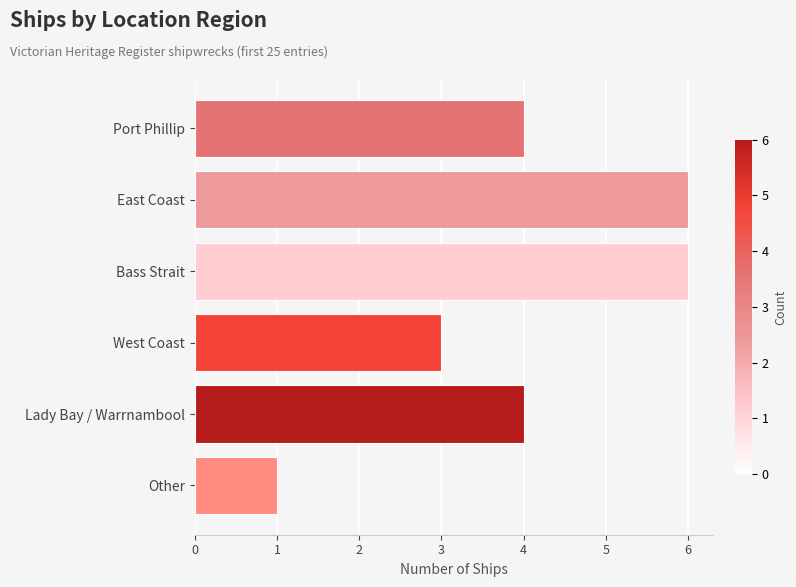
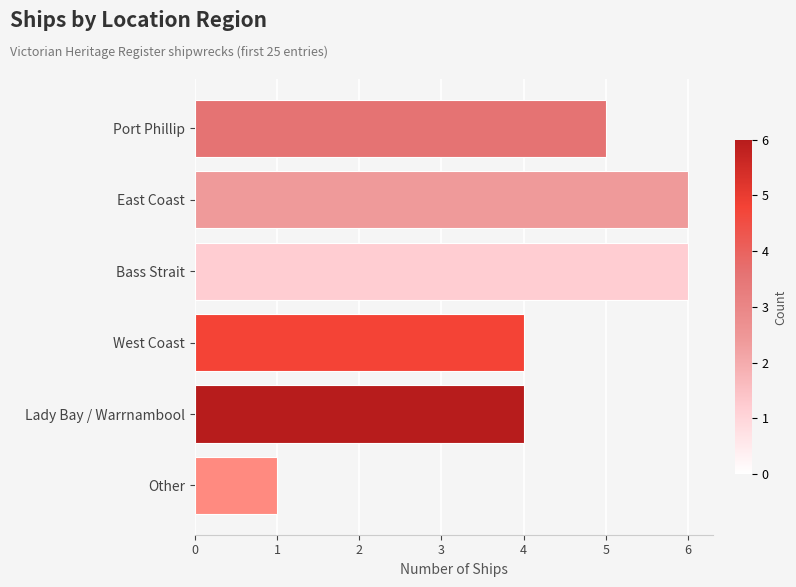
Port Phillip: 4 -> 5
West Coast: 3 -> 4
